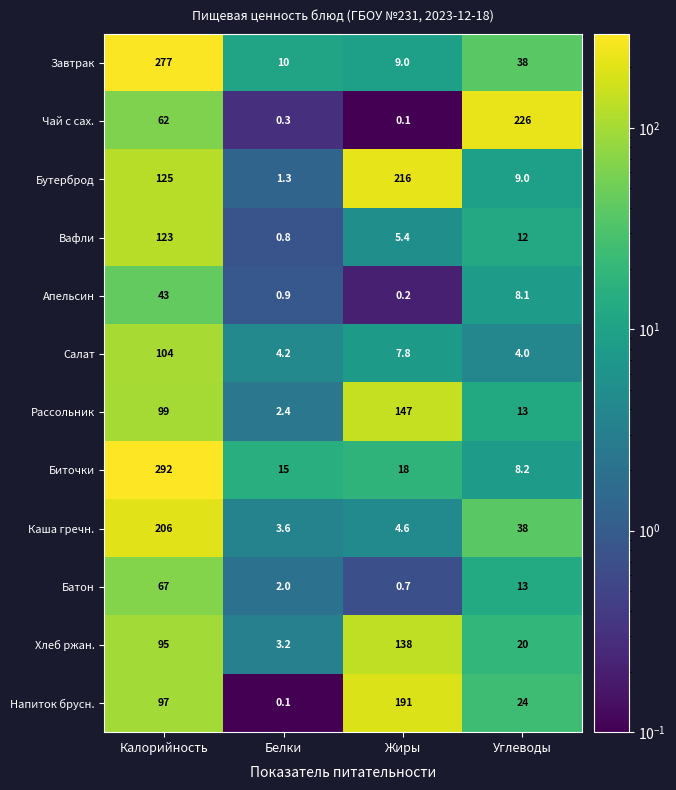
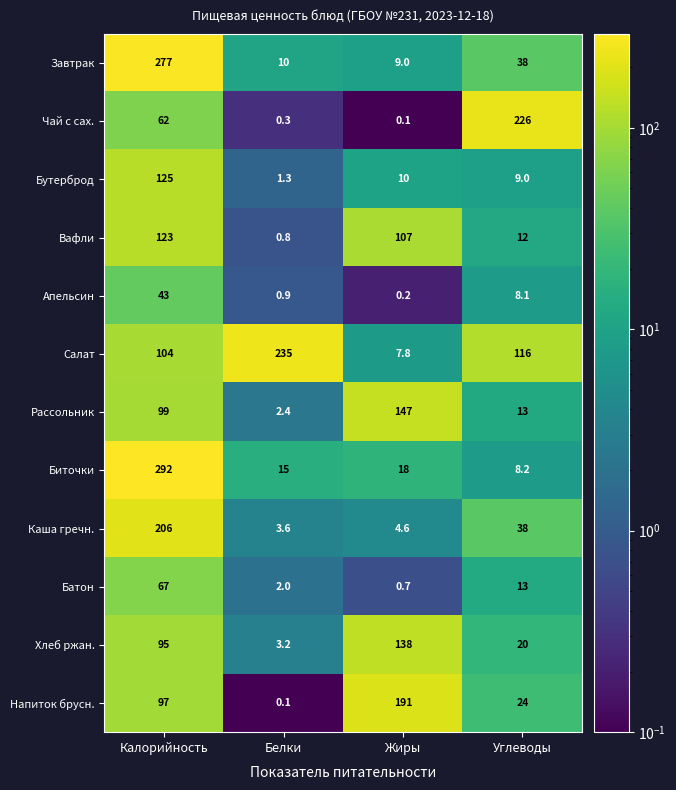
Бутерброд, Жиры: 216 -> 10
Вафли, Жиры: 5.4 -> 107
Салат, Белки: 4.2 -> 235
Салат, Углеводы: 4.0 -> 116
